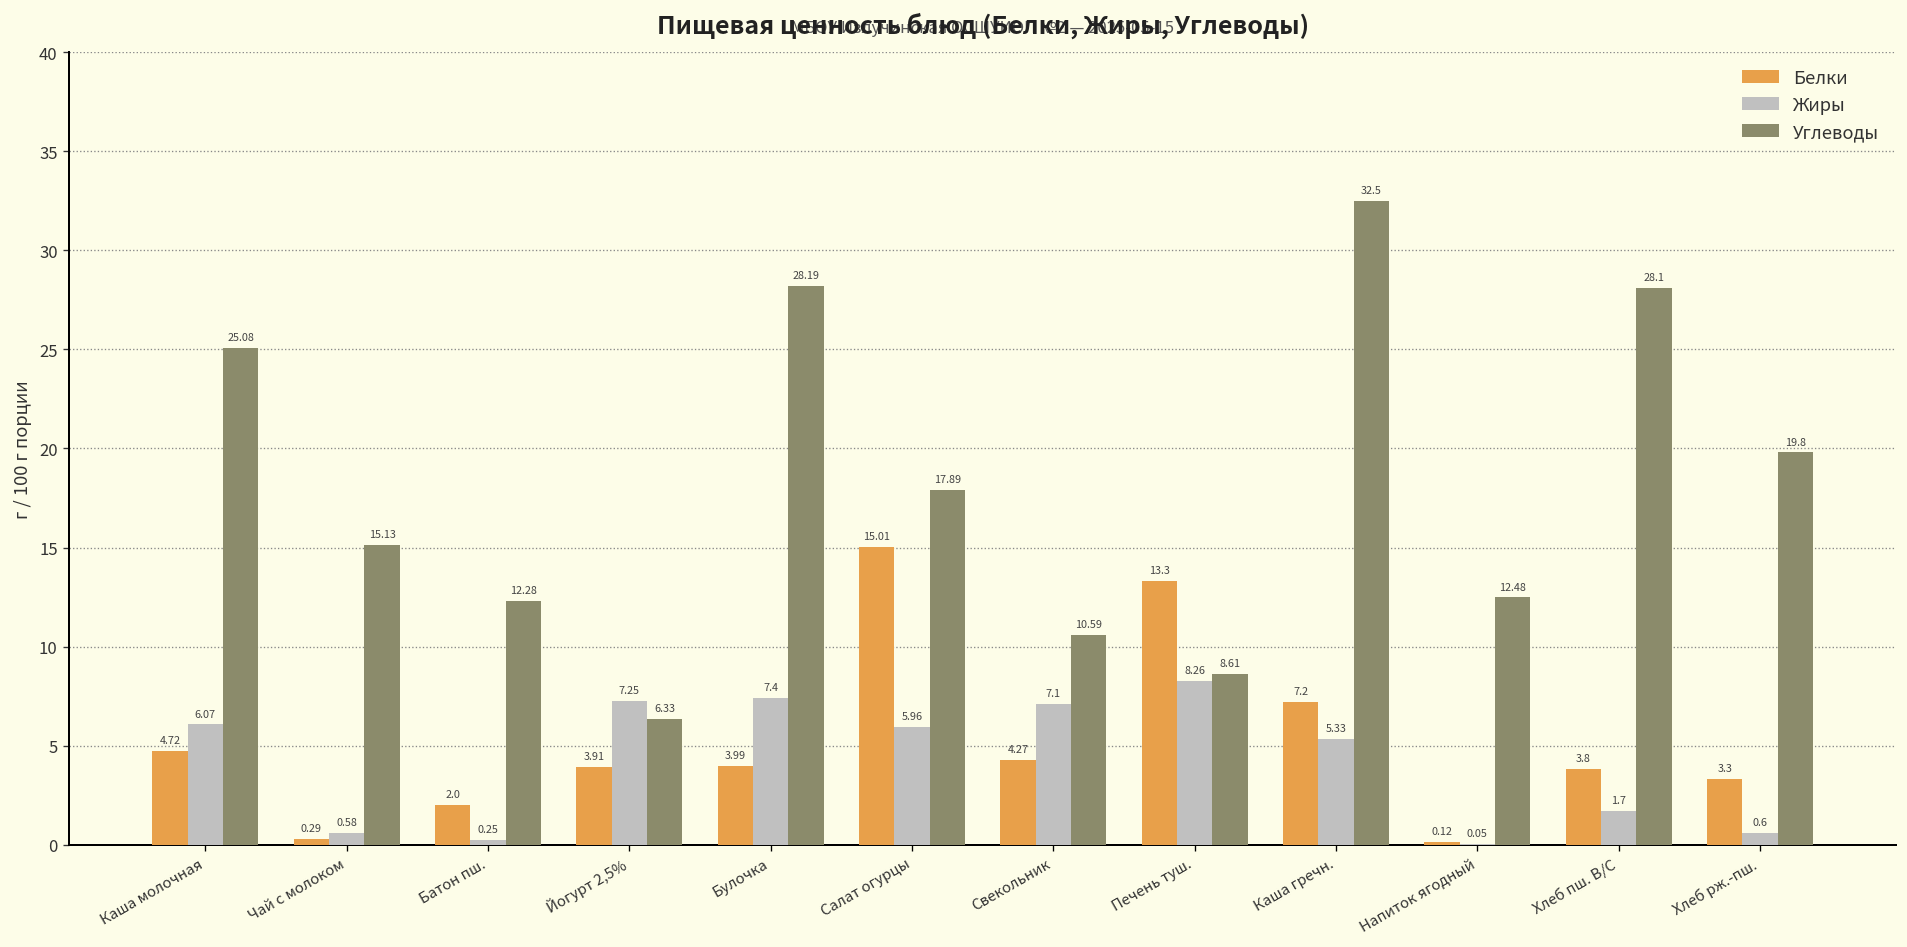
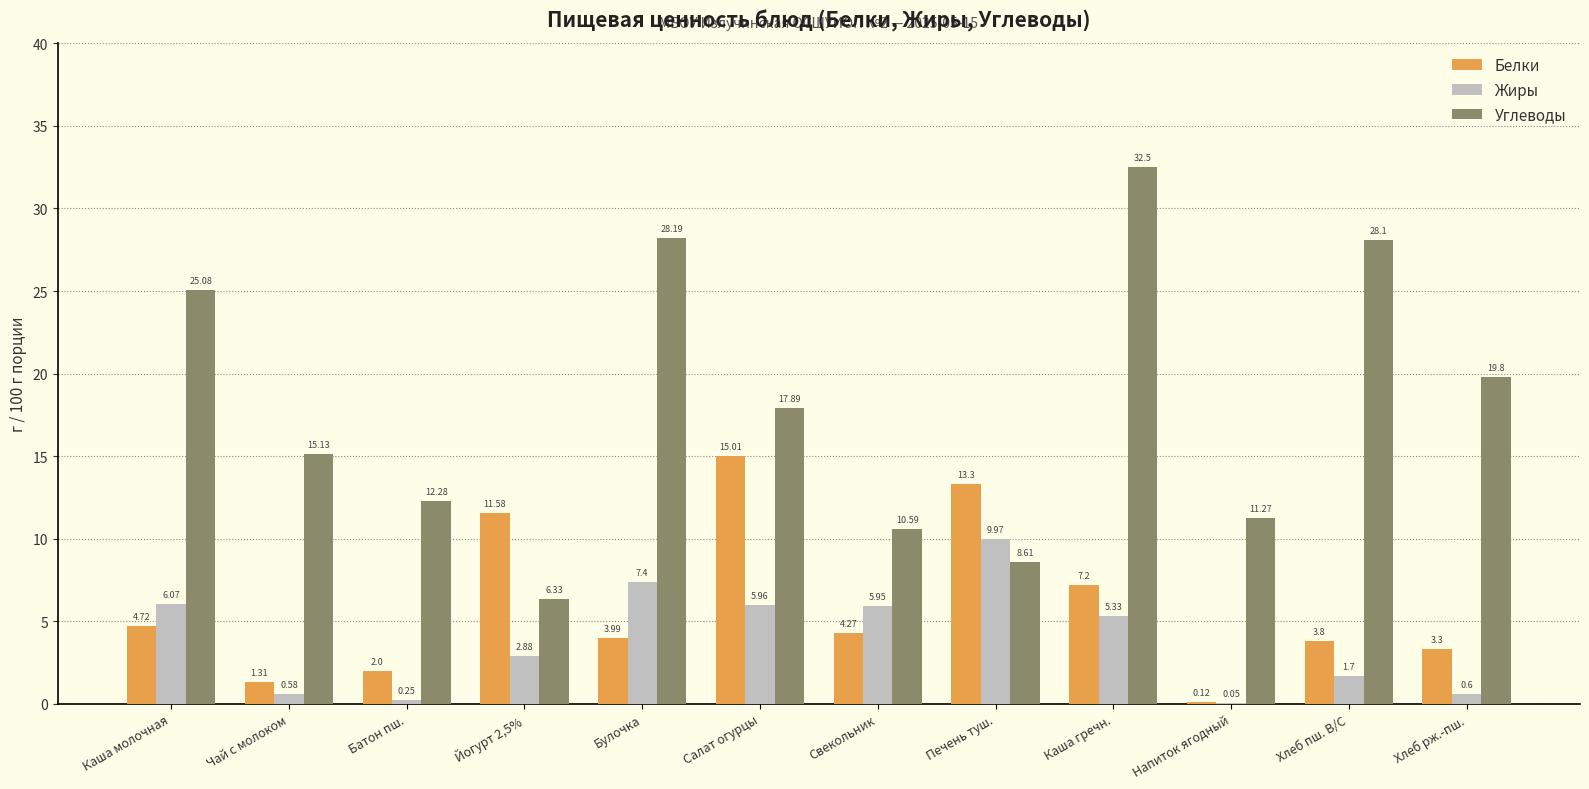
Белки, Чай с молоком: 0.29 -> 1.31
Белки, Йогурт 2,5%: 3.91 -> 11.58
Жиры, Йогурт 2,5%: 7.25 -> 2.88
Жиры, Свекольник: 7.1 -> 5.95
Жиры, Печень туш.: 8.26 -> 9.97
Углеводы, Напиток ягодный: 12.48 -> 11.27
